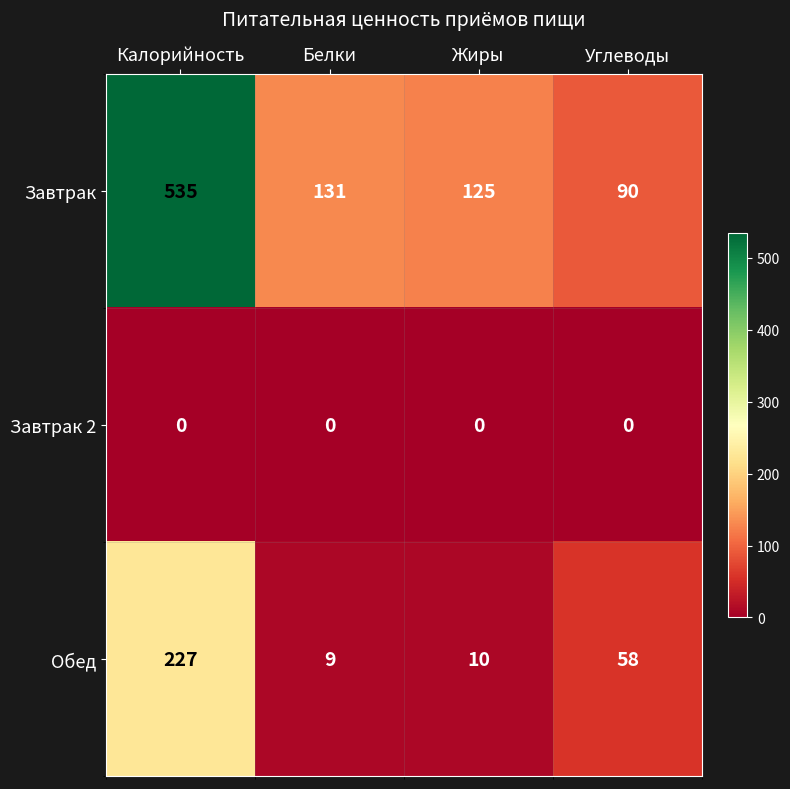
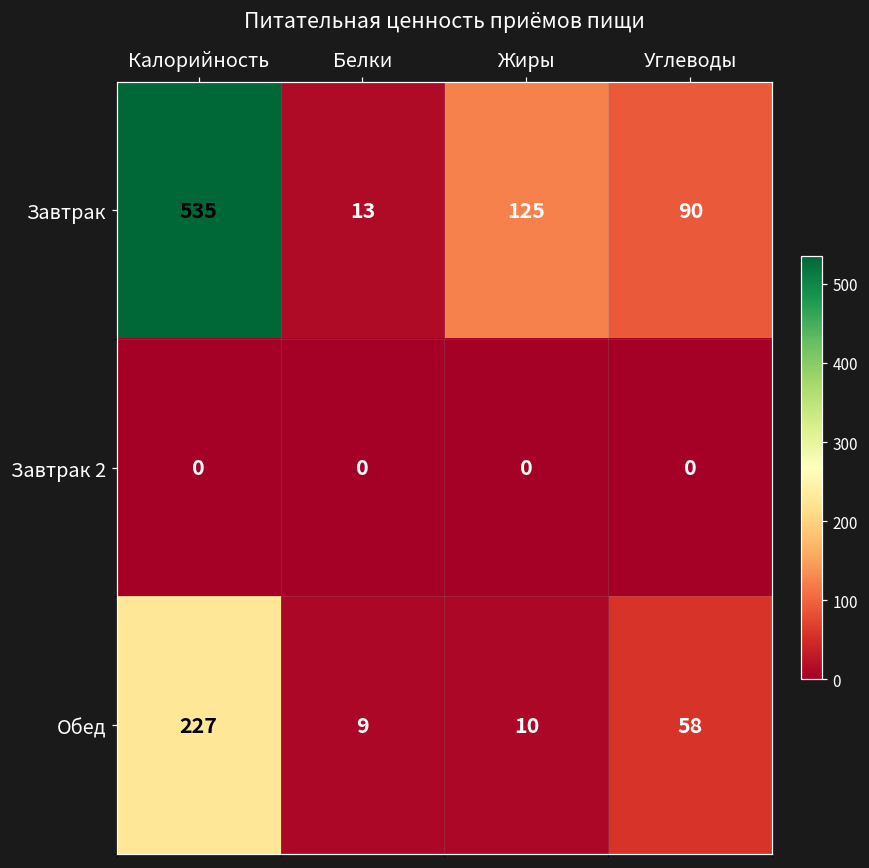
Завтрак, Белки: 131 -> 13
